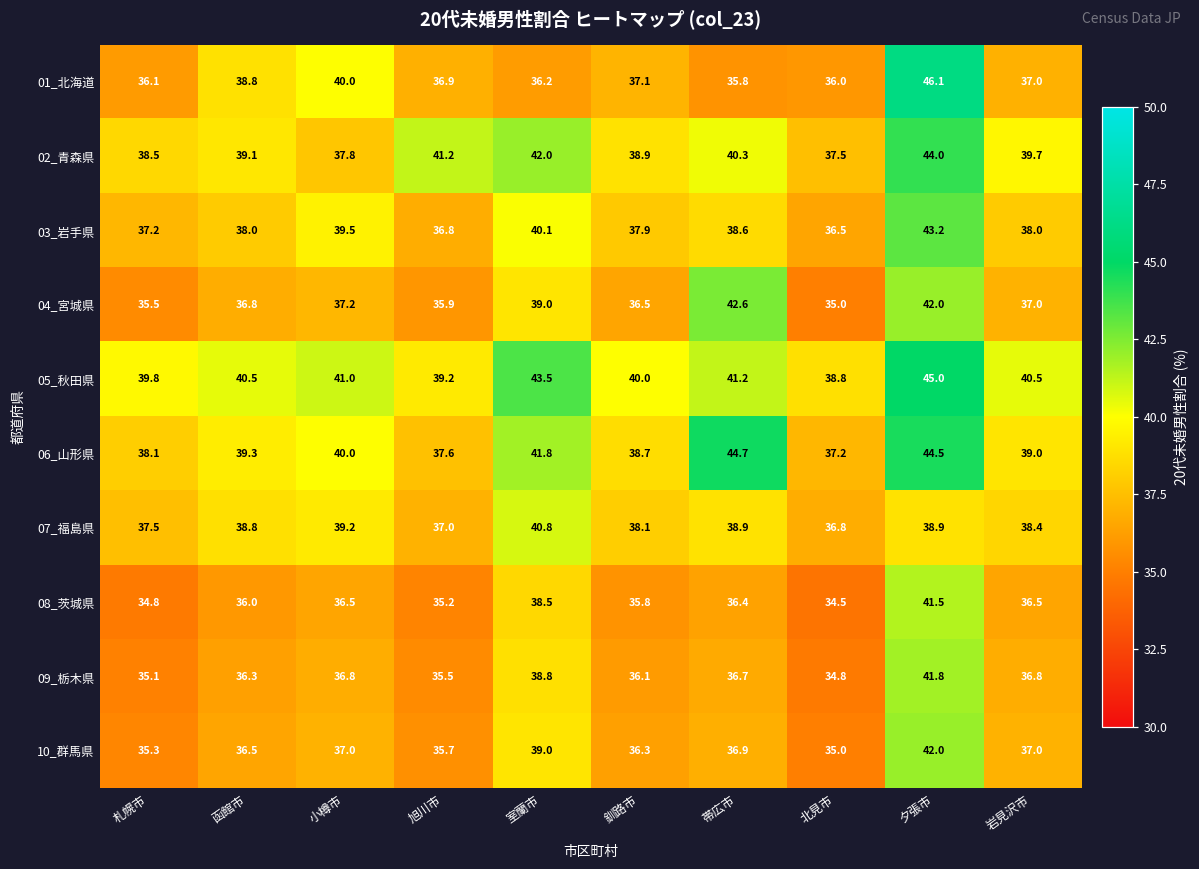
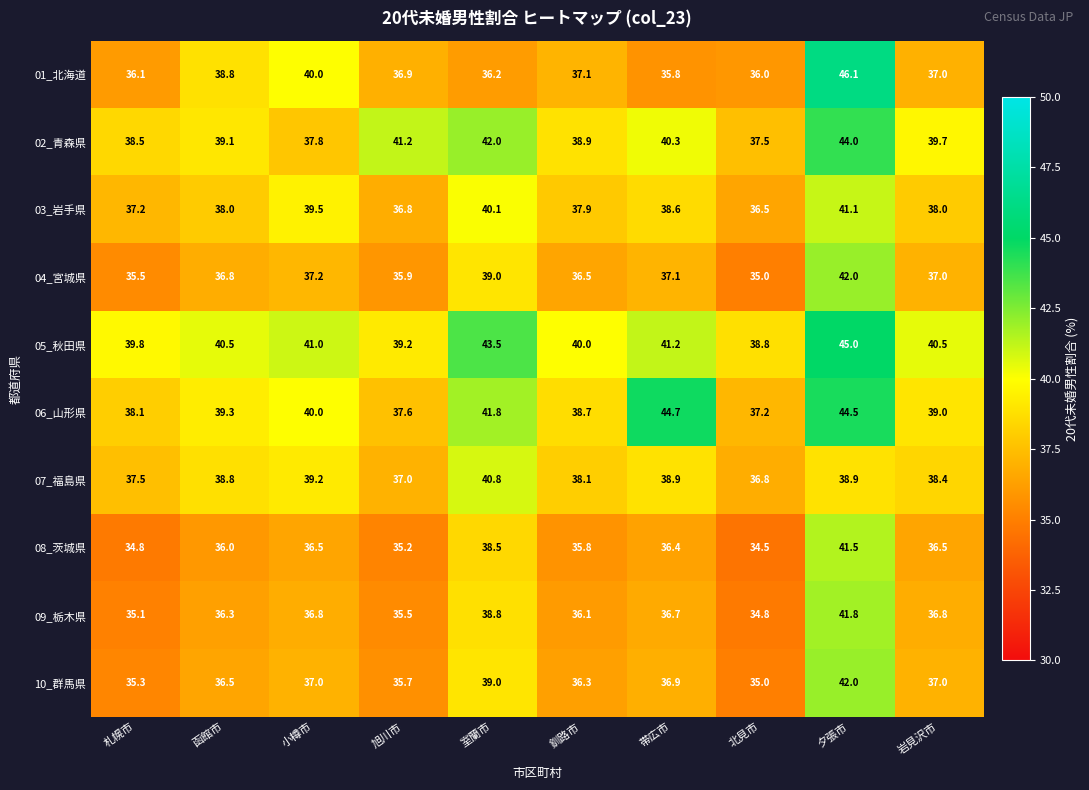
03_岩手県, 夕張市: 43.2 -> 41.1
04_宮城県, 帯広市: 42.6 -> 37.1
